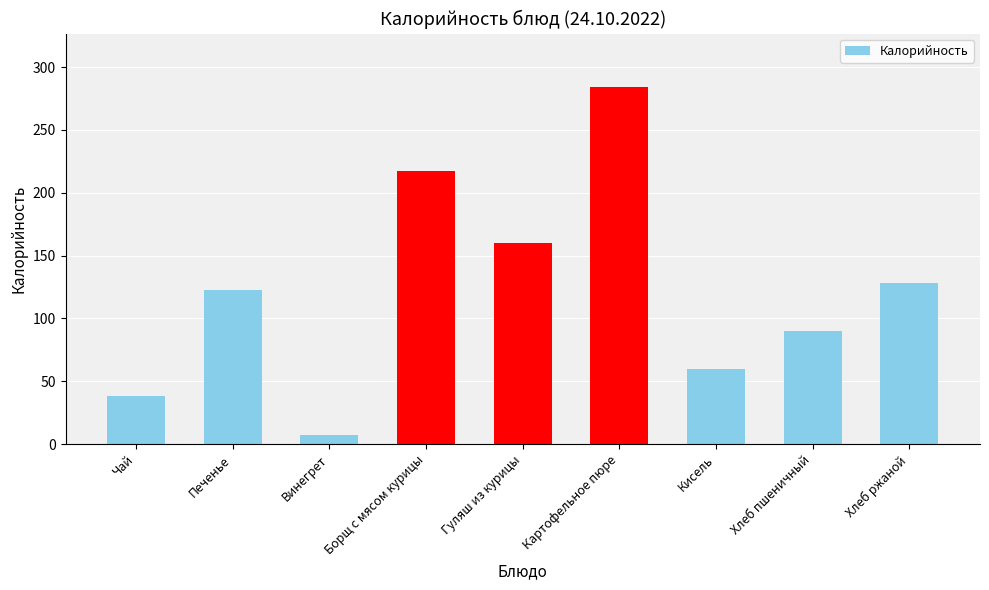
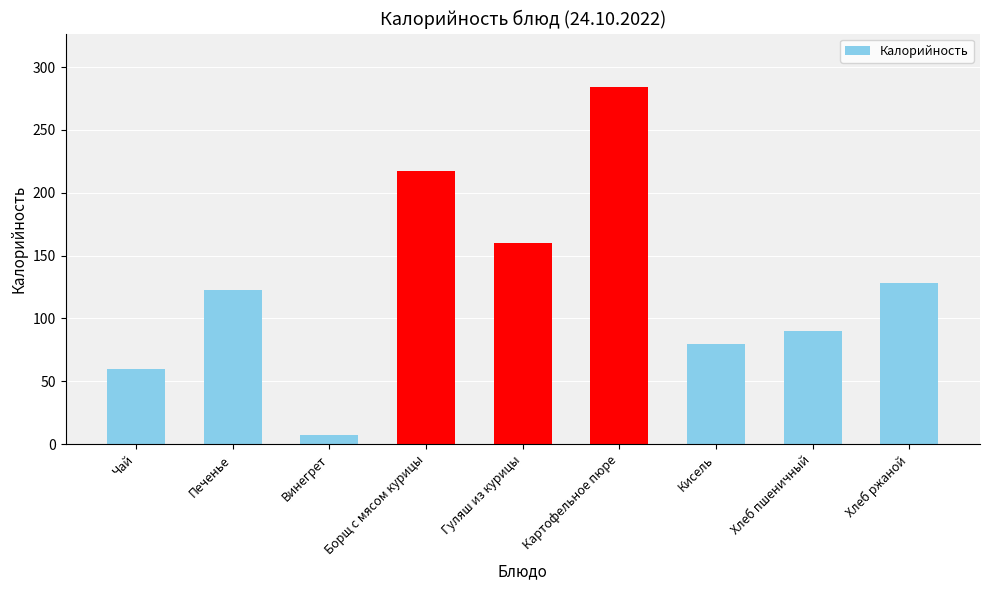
Чай: 38 -> 60
Кисель: 60 -> 80
